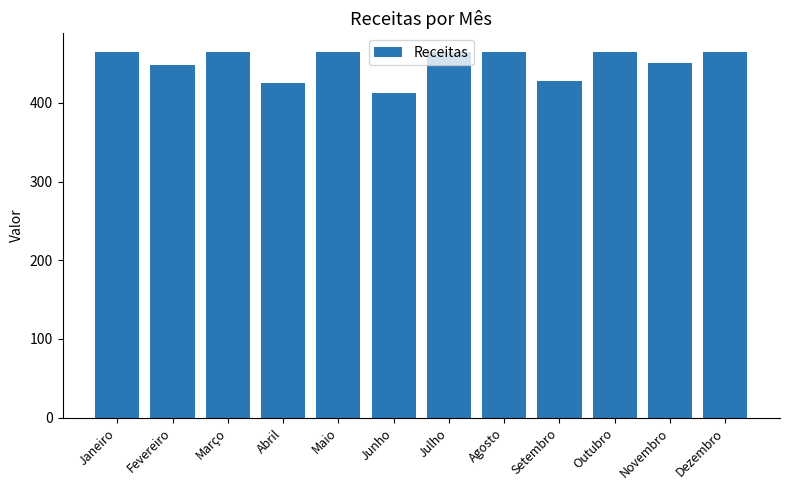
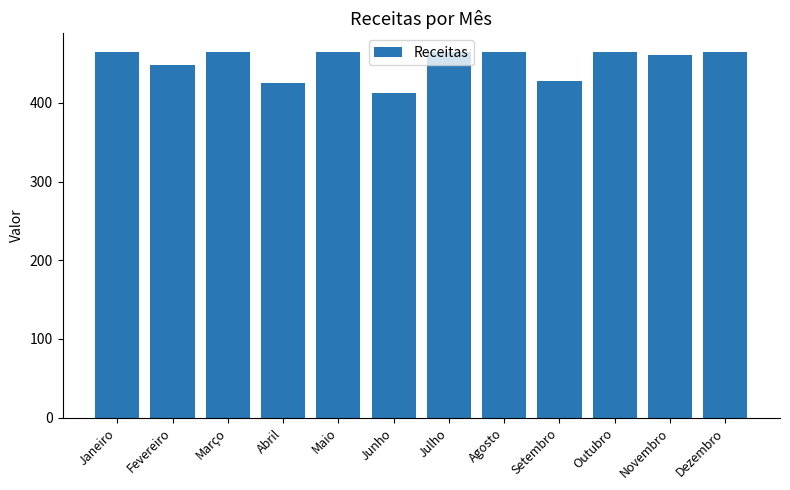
Novembro: 450 -> 460
